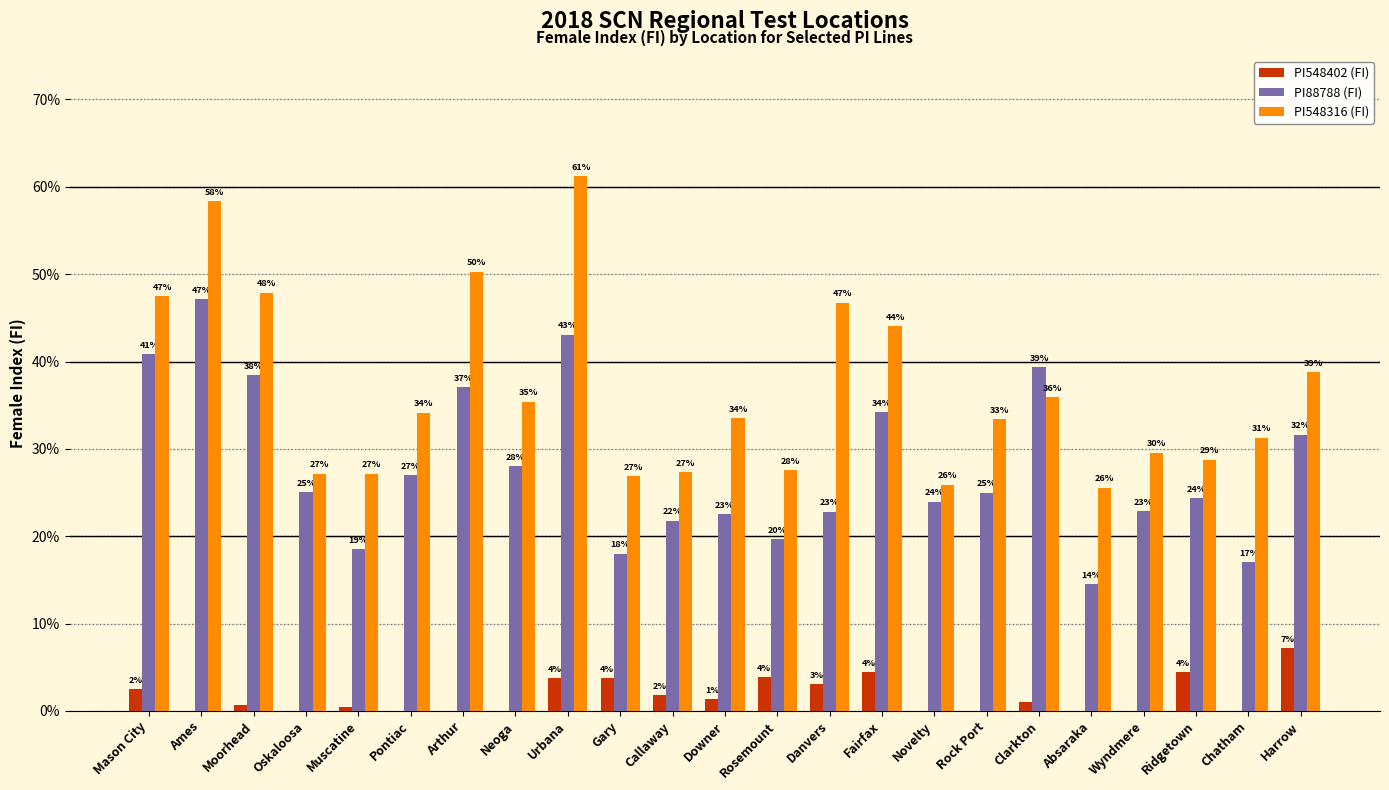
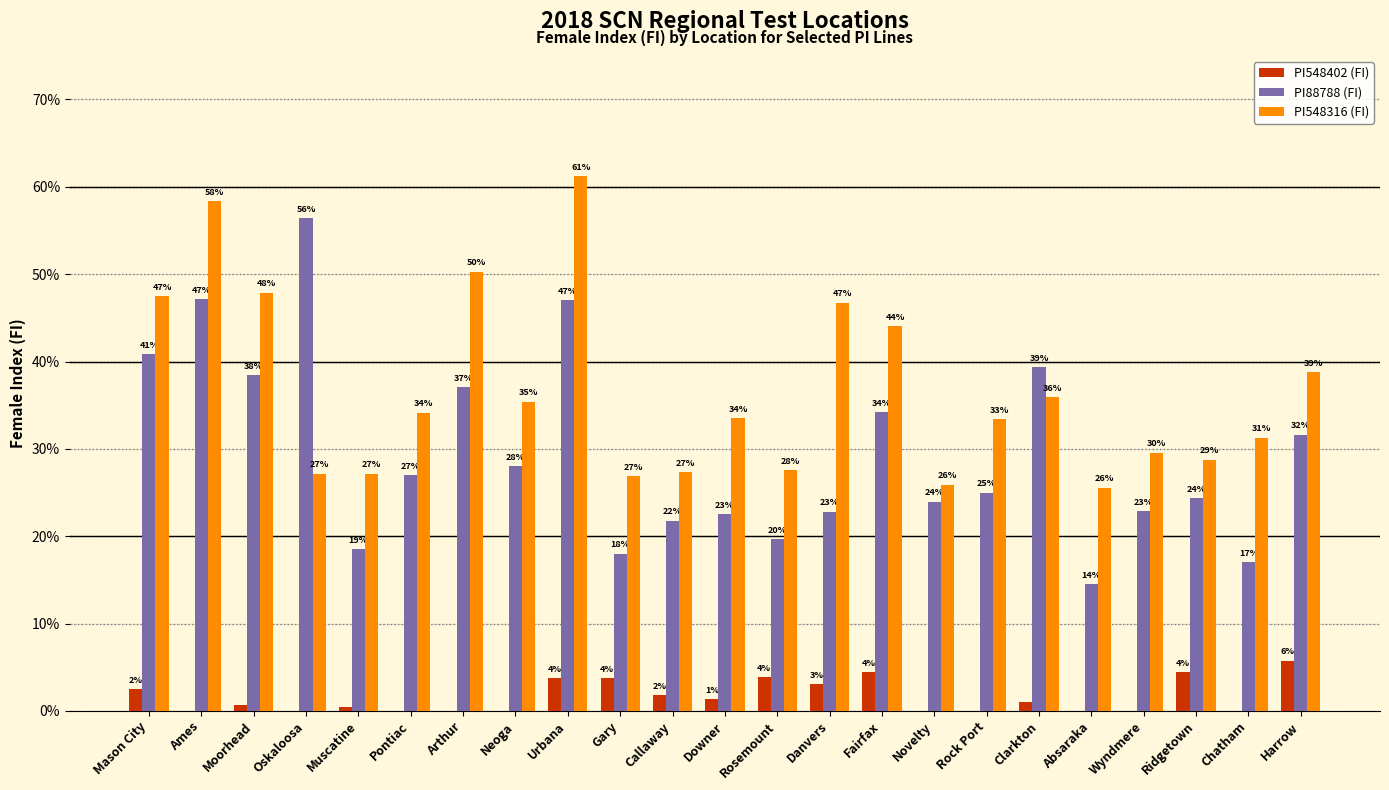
PI88788 (FI), Oskaloosa: 25% -> 56%
PI88788 (FI), Urbana: 43% -> 47%
PI548402 (FI), Harrow: 7% -> 6%
